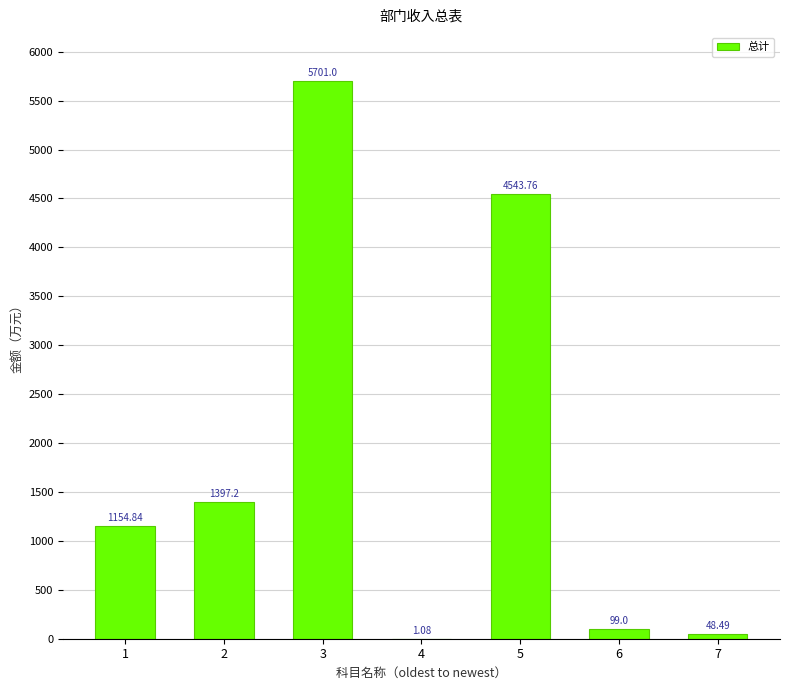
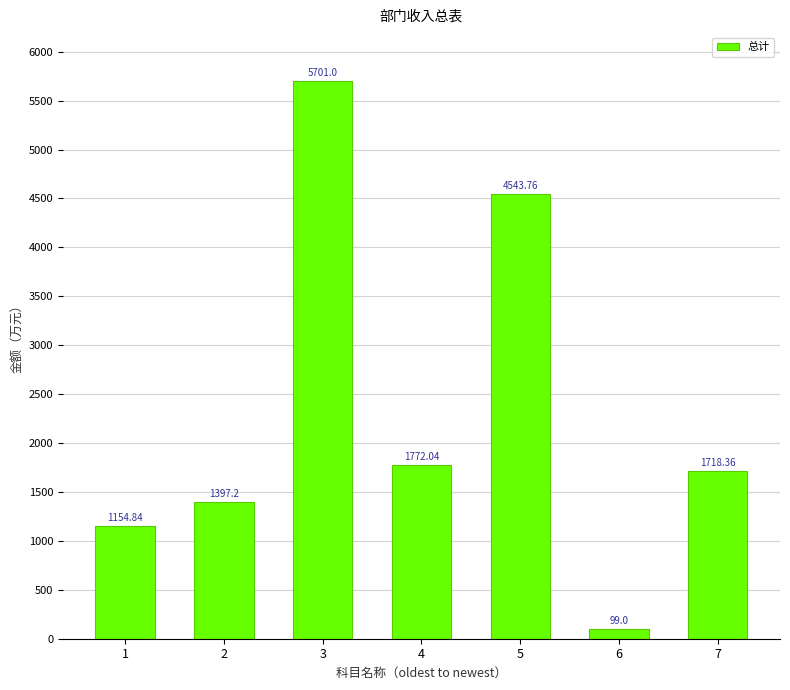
4: 1.08 -> 1772.04
7: 48.49 -> 1718.36
